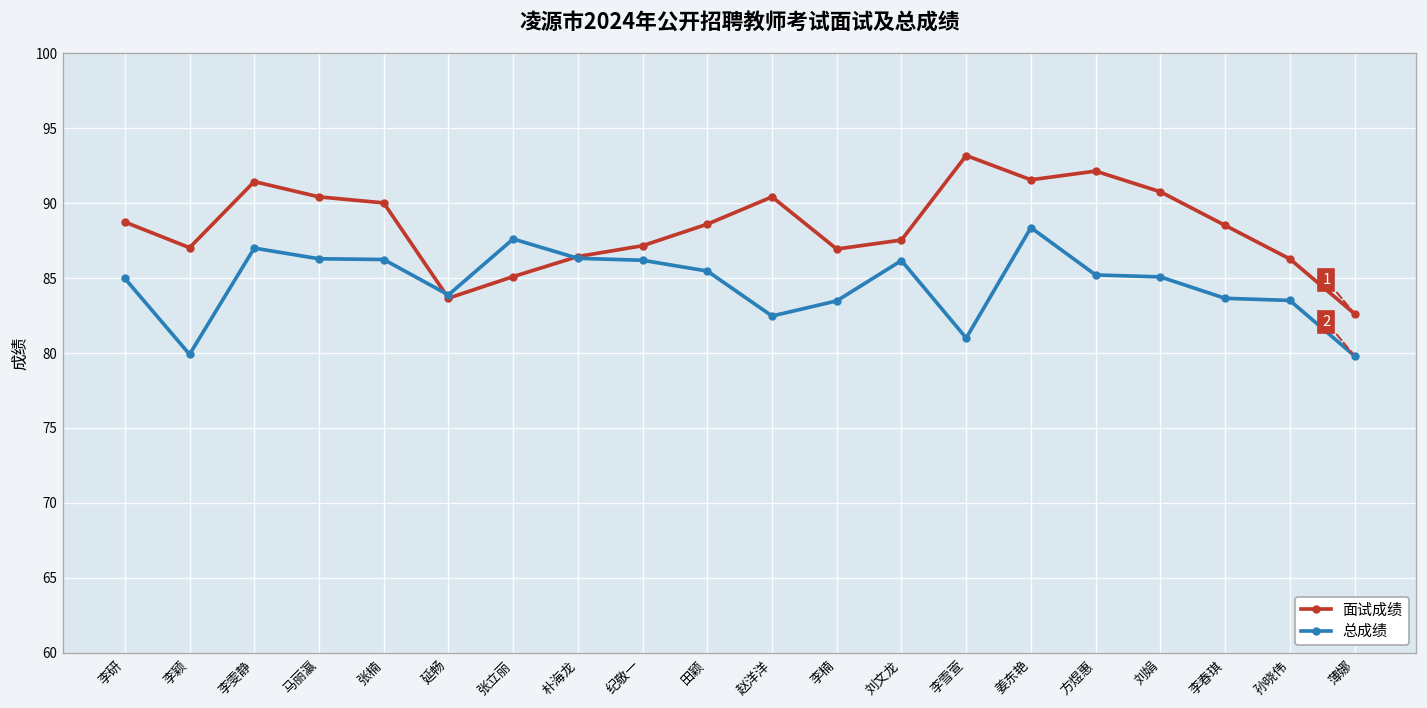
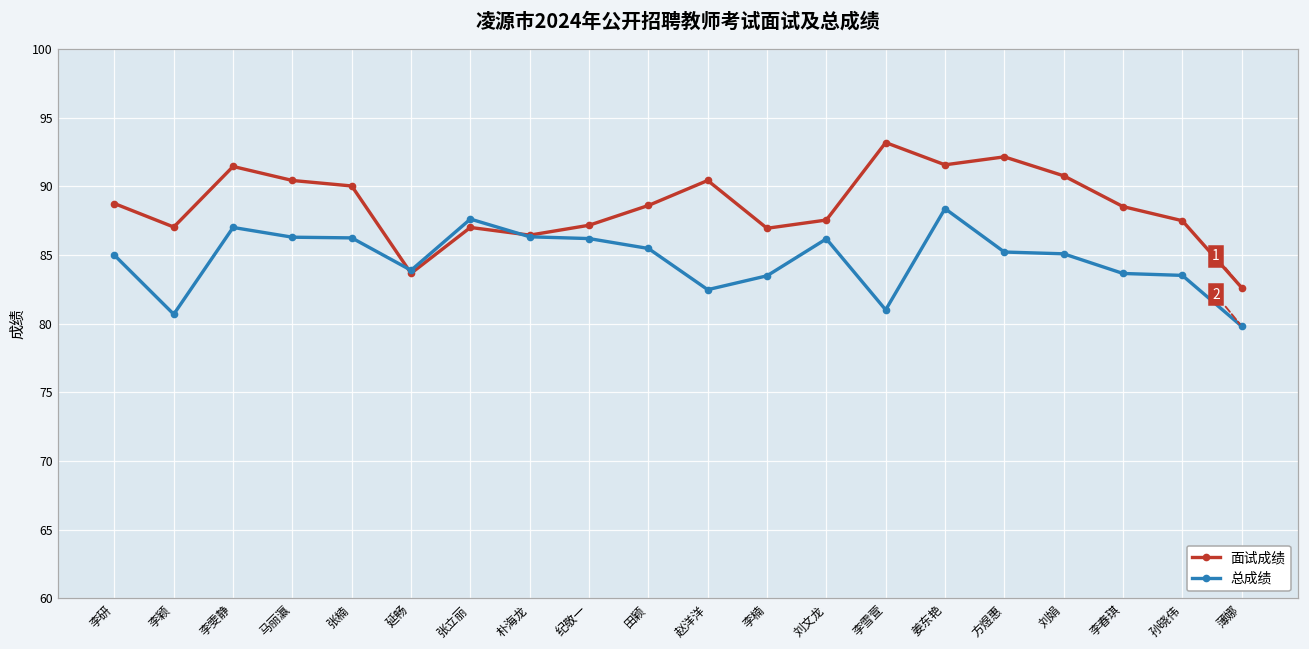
总成绩, 李颖: 79.9 -> 80.7
面试成绩, 张立丽: 85.1 -> 87.0
面试成绩, 孙晓伟: 86.3 -> 87.5
